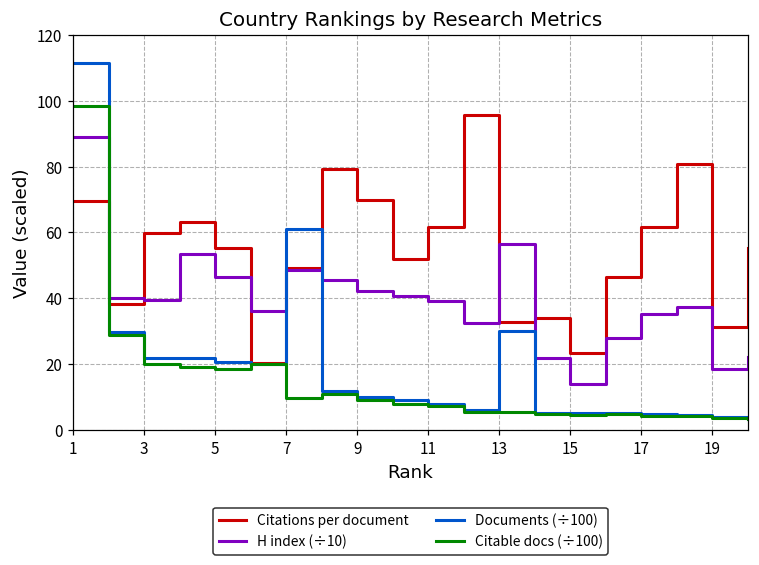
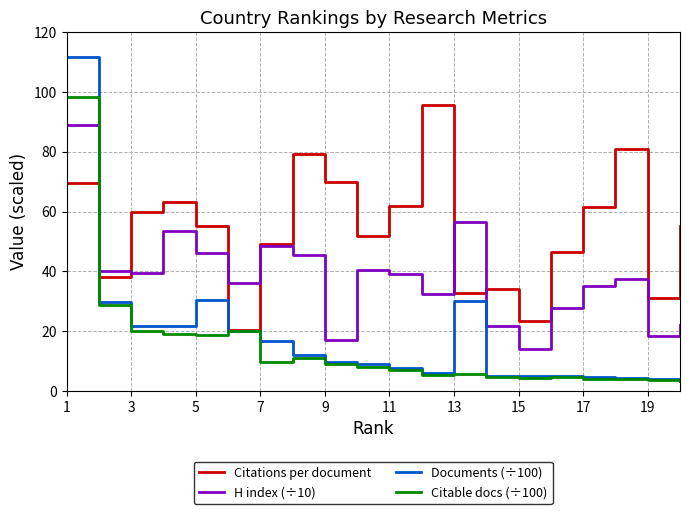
Documents (÷100), 5: 21 -> 31
Documents (÷100), 7: 61 -> 17
H index (÷10), 9: 42 -> 17
